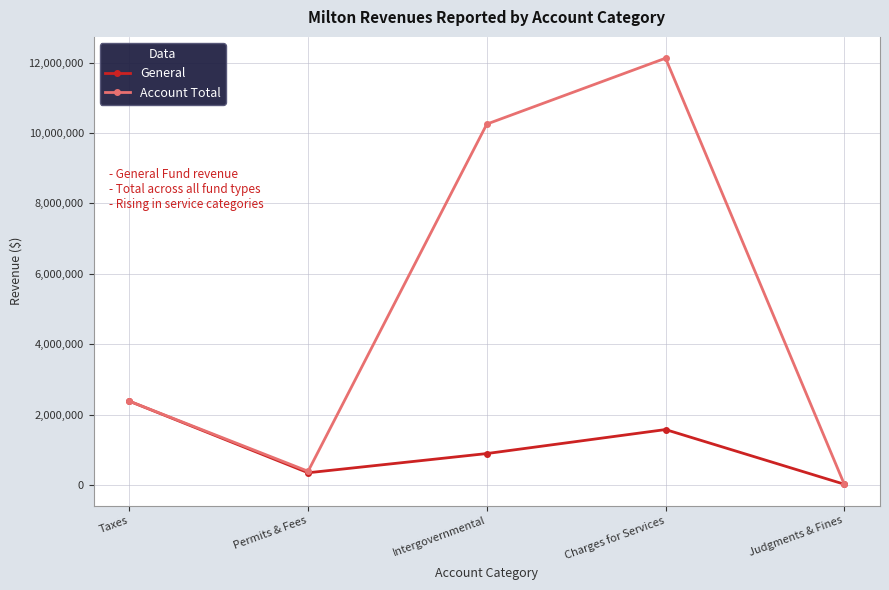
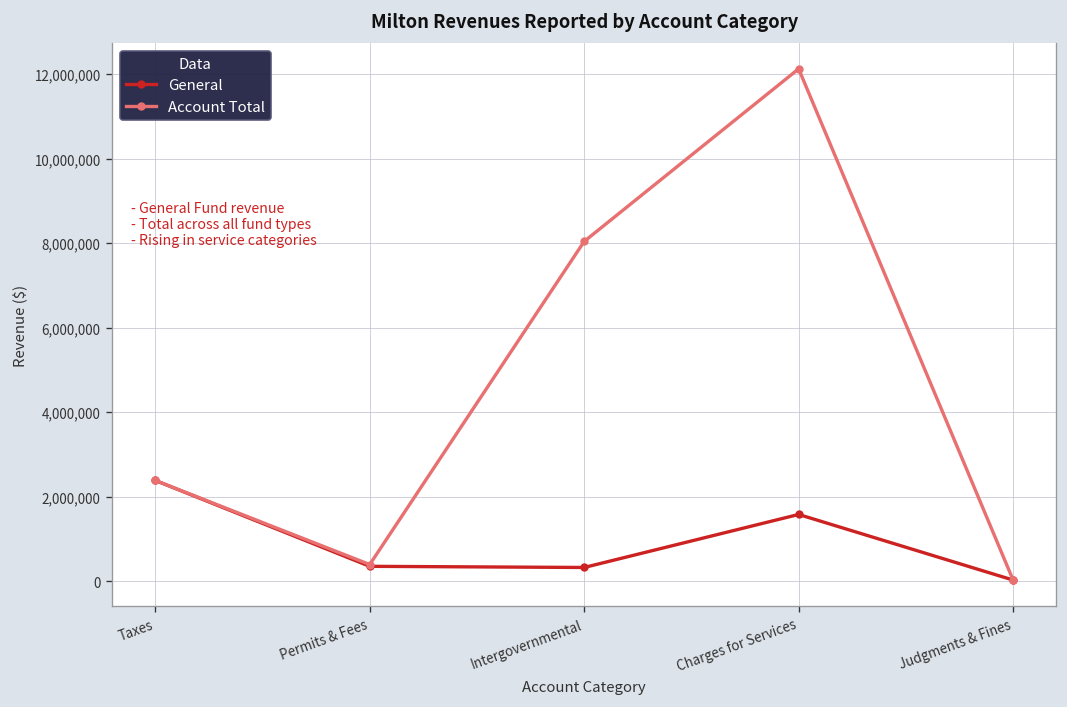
General, Intergovernmental: 900,000 -> 300,000
Account Total, Intergovernmental: 10,300,000 -> 8,000,000
